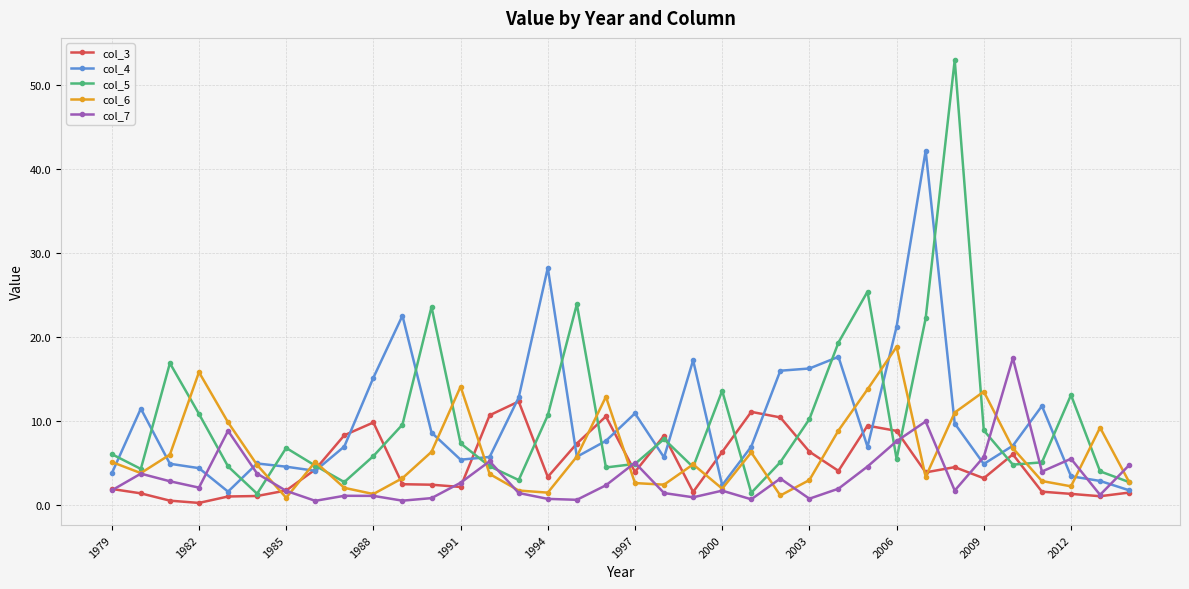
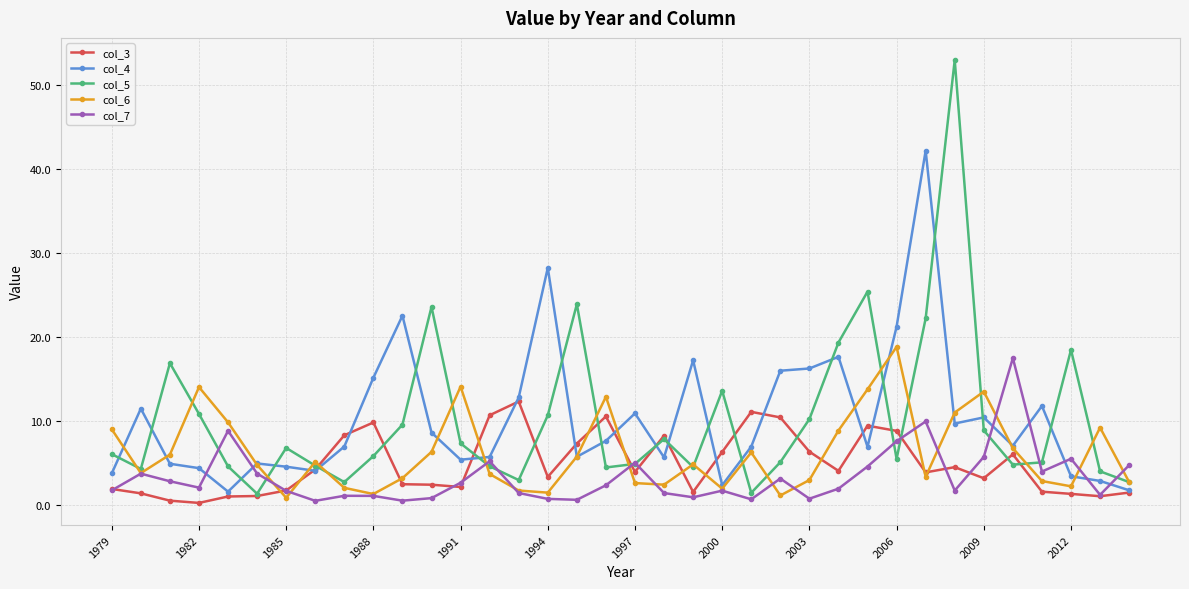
col_6, 1979: 5 -> 9
col_6, 1982: 16 -> 14
col_4, 2009: 5 -> 10
col_5, 2012: 13 -> 18
